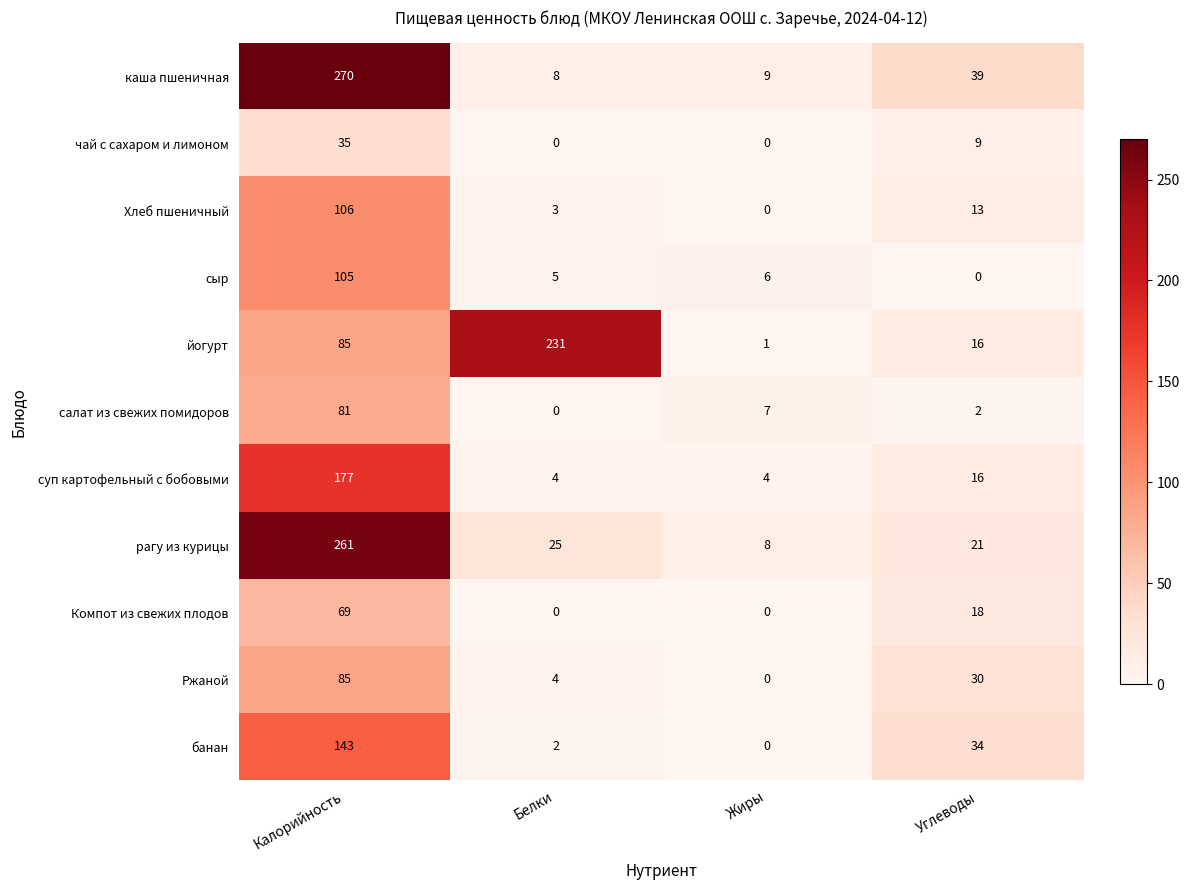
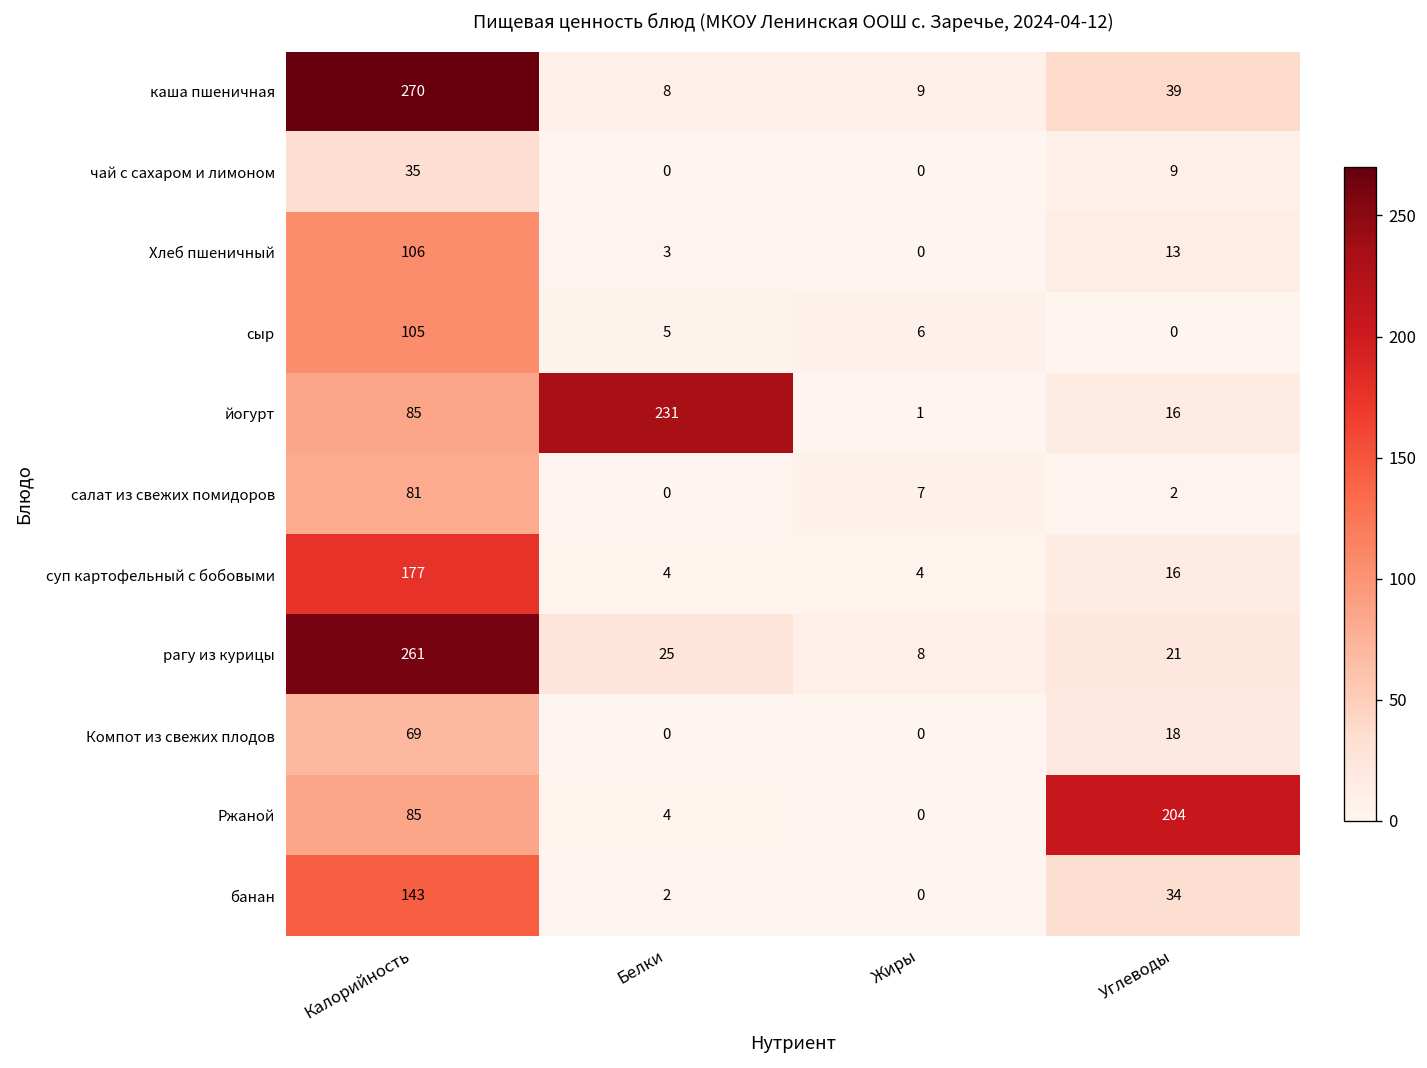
Ржаной, Углеводы: 30 -> 204
